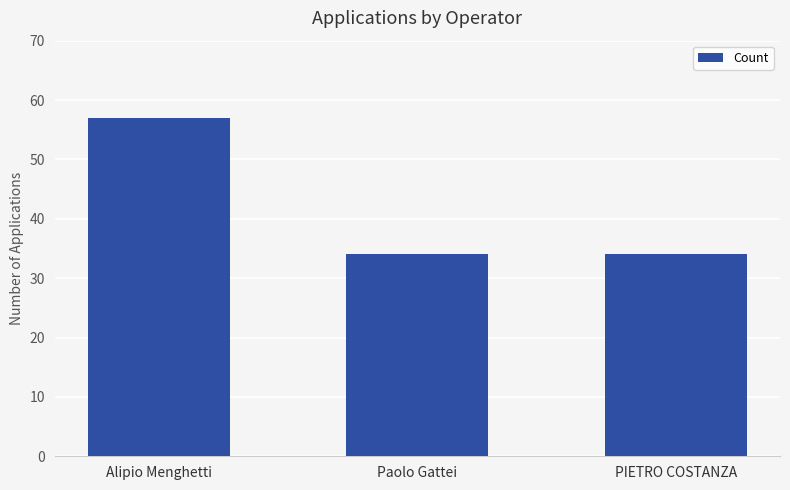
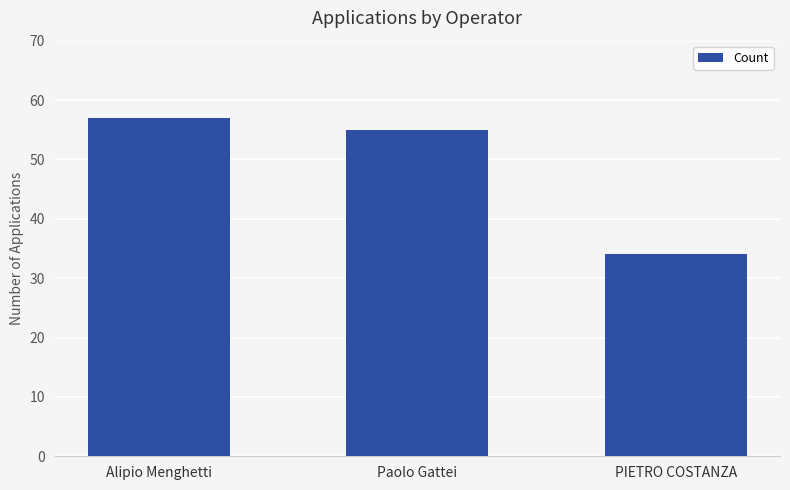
Paolo Gattei: 34 -> 55
